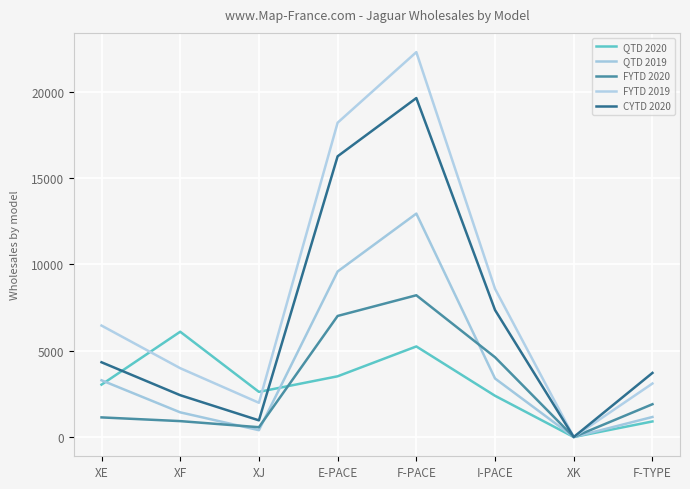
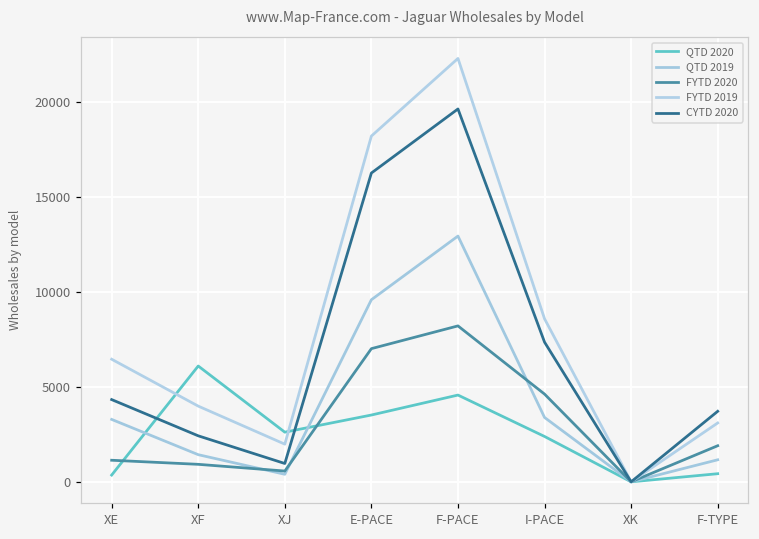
QTD 2020, XE: 3000 -> 400
QTD 2020, F-PACE: 5200 -> 4600
QTD 2020, F-TYPE: 900 -> 400
